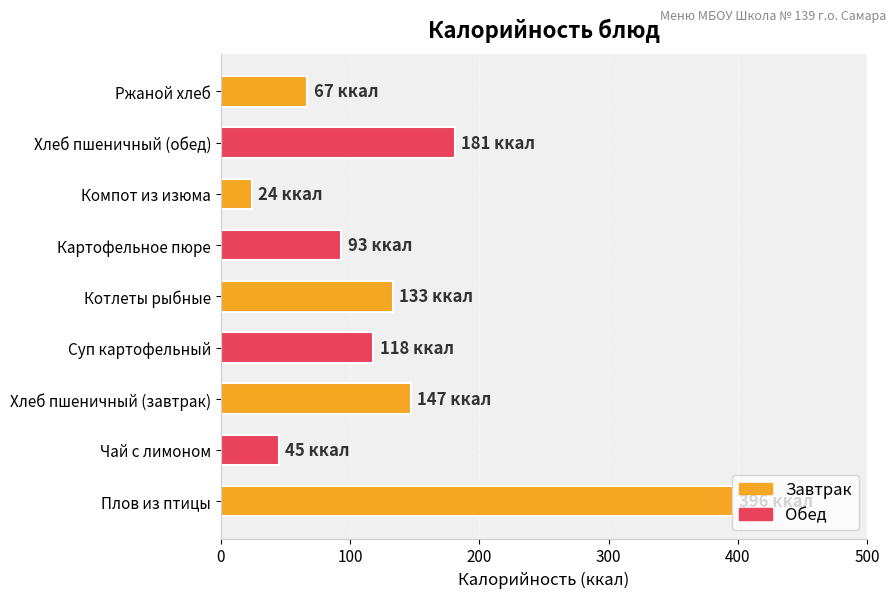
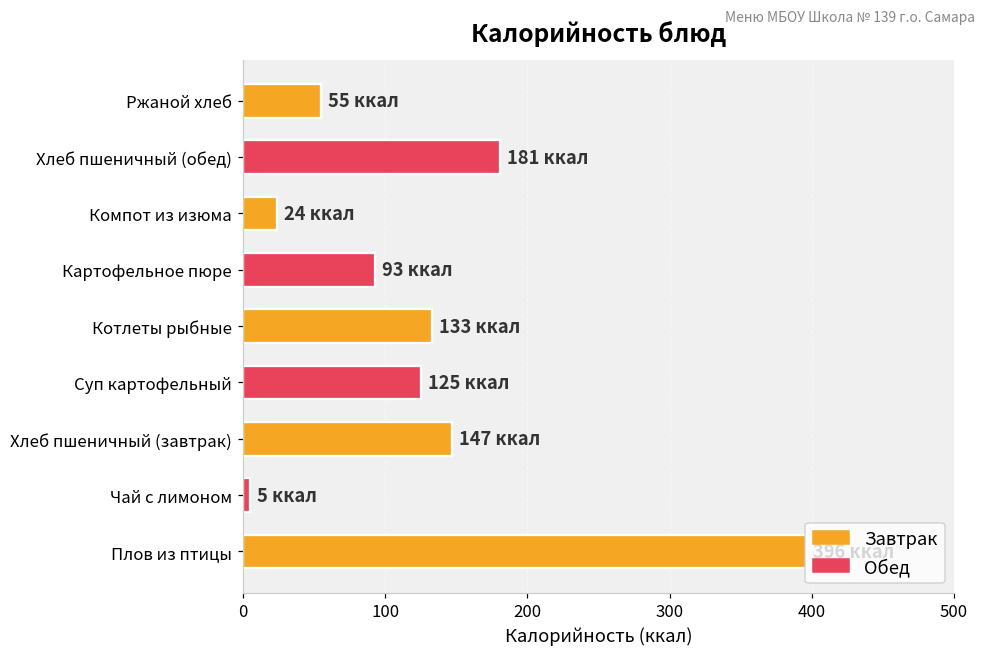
Ржаной хлеб: 67 -> 55
Суп картофельный: 118 -> 125
Чай с лимоном: 45 -> 5
